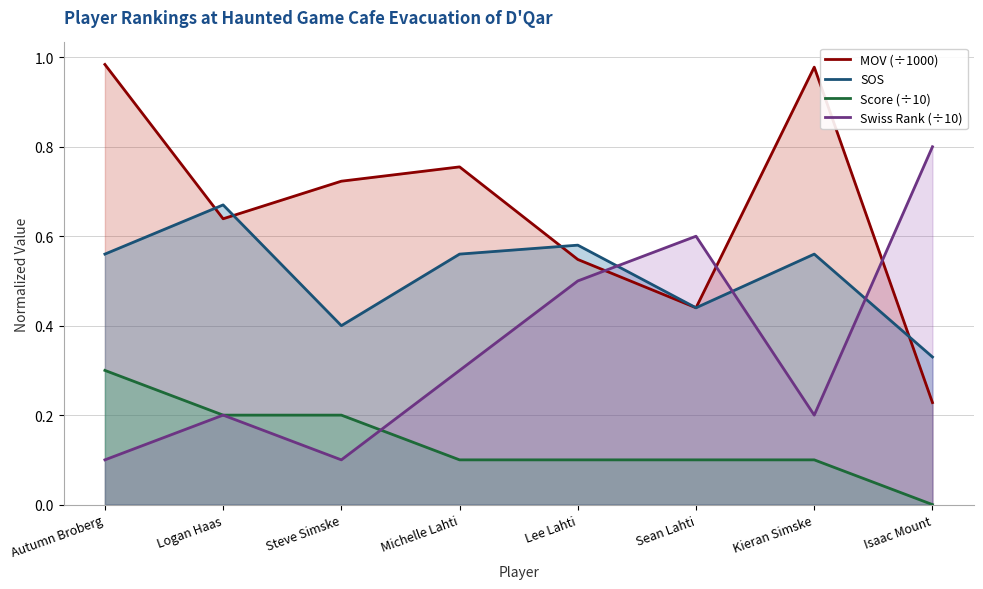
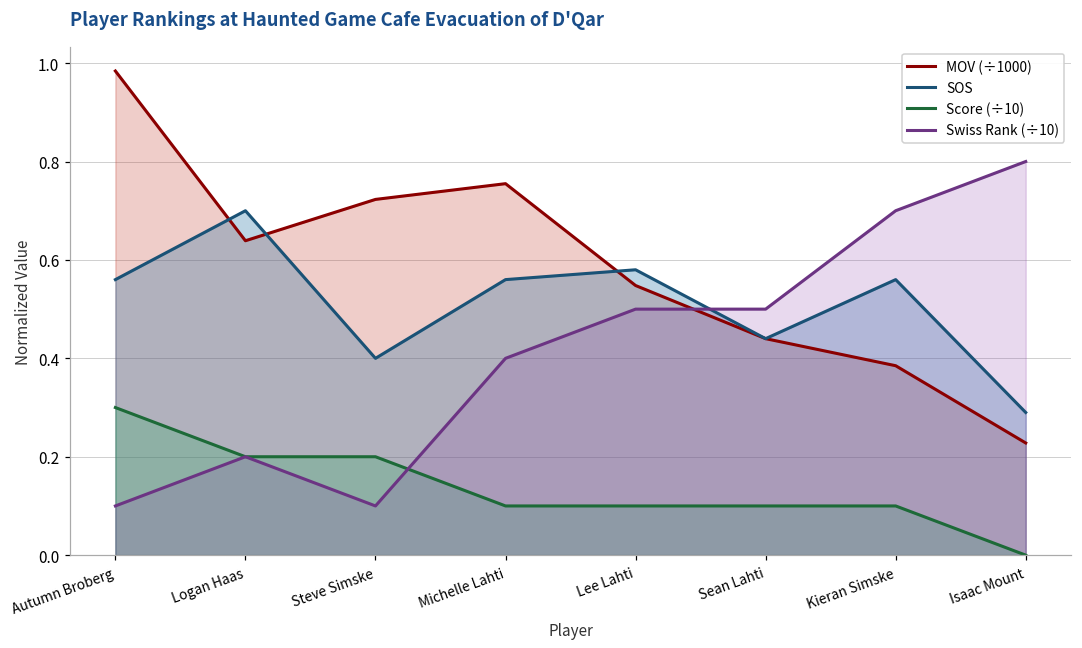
SOS, Logan Haas: 0.67 -> 0.70
Swiss Rank (÷10), Michelle Lahti: 0.30 -> 0.40
Swiss Rank (÷10), Sean Lahti: 0.60 -> 0.50
MOV (÷1000), Kieran Simske: 0.98 -> 0.39
Swiss Rank (÷10), Kieran Simske: 0.20 -> 0.70
SOS, Isaac Mount: 0.33 -> 0.29
